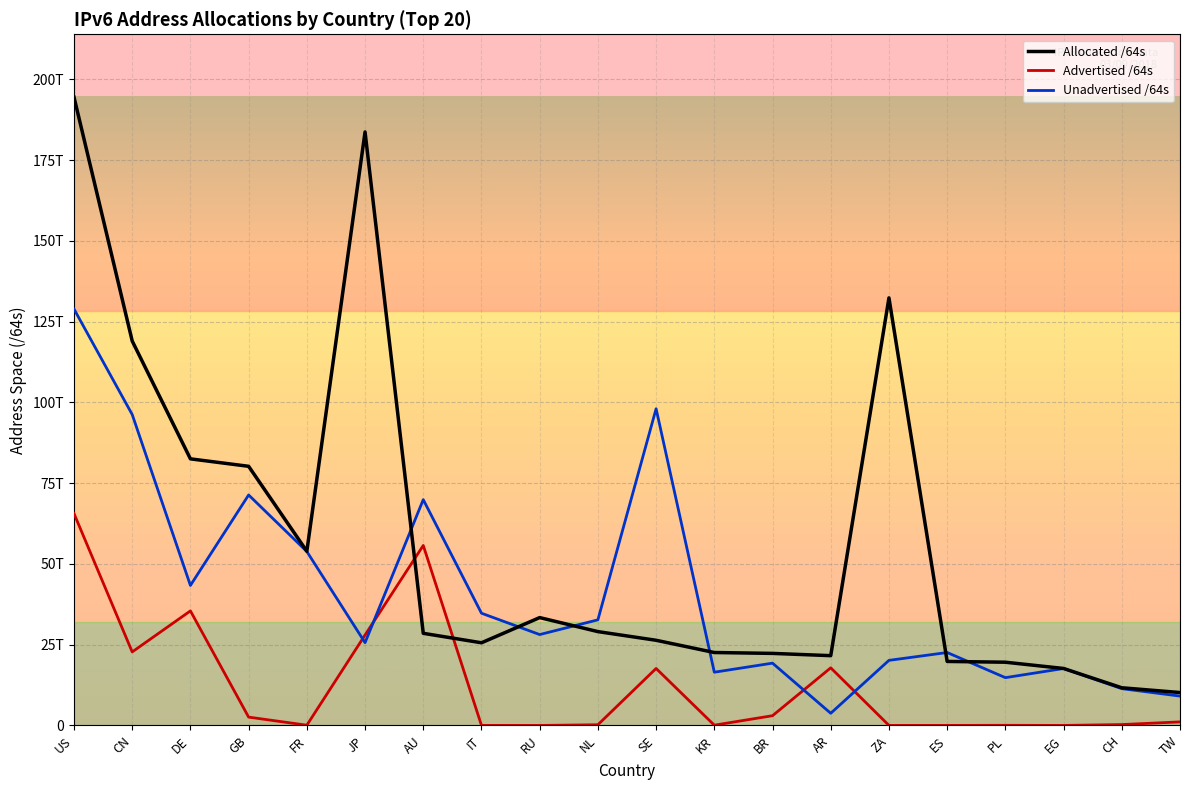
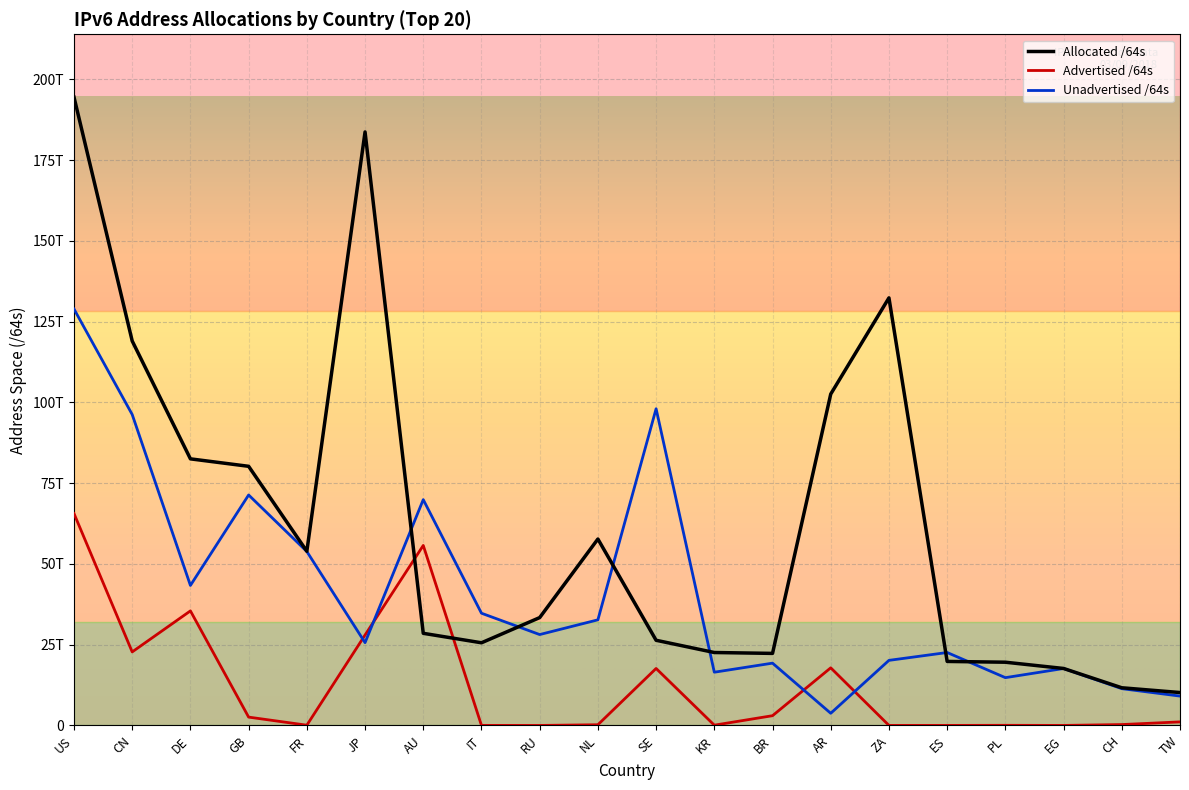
Allocated /64s, NL: 29T -> 58T
Allocated /64s, AR: 22T -> 103T
